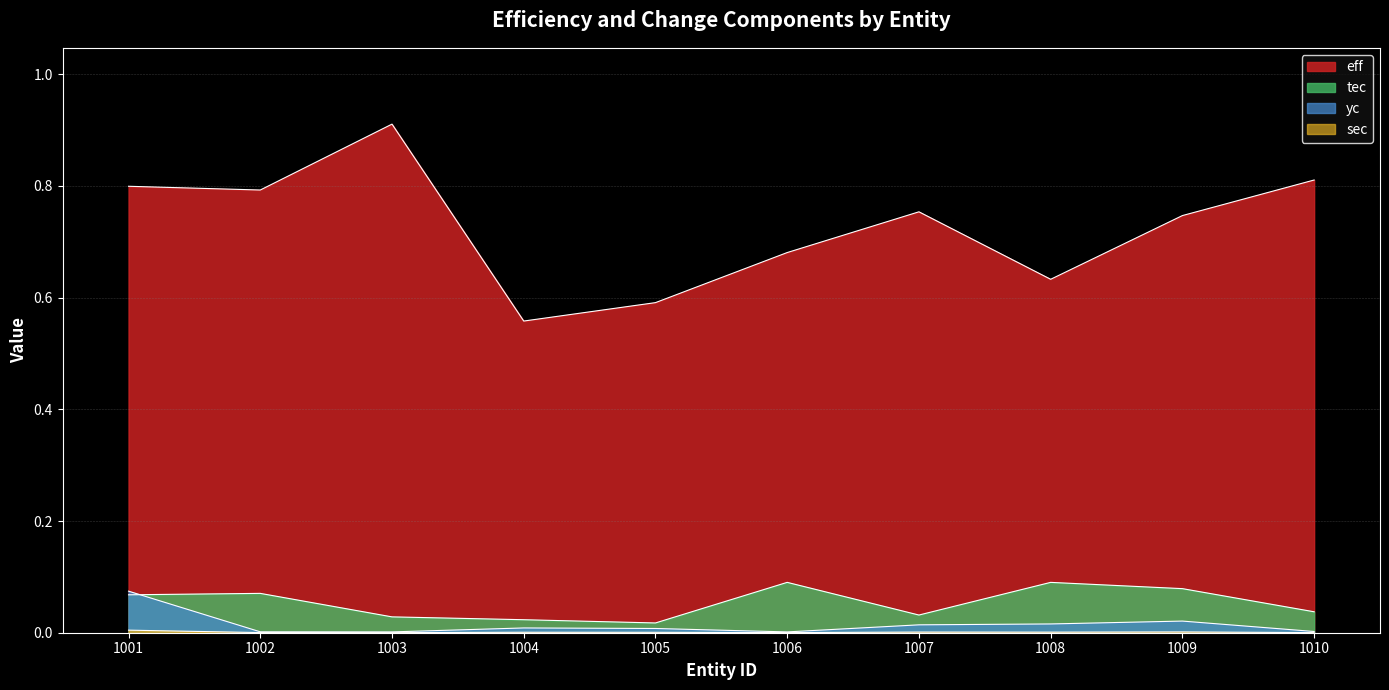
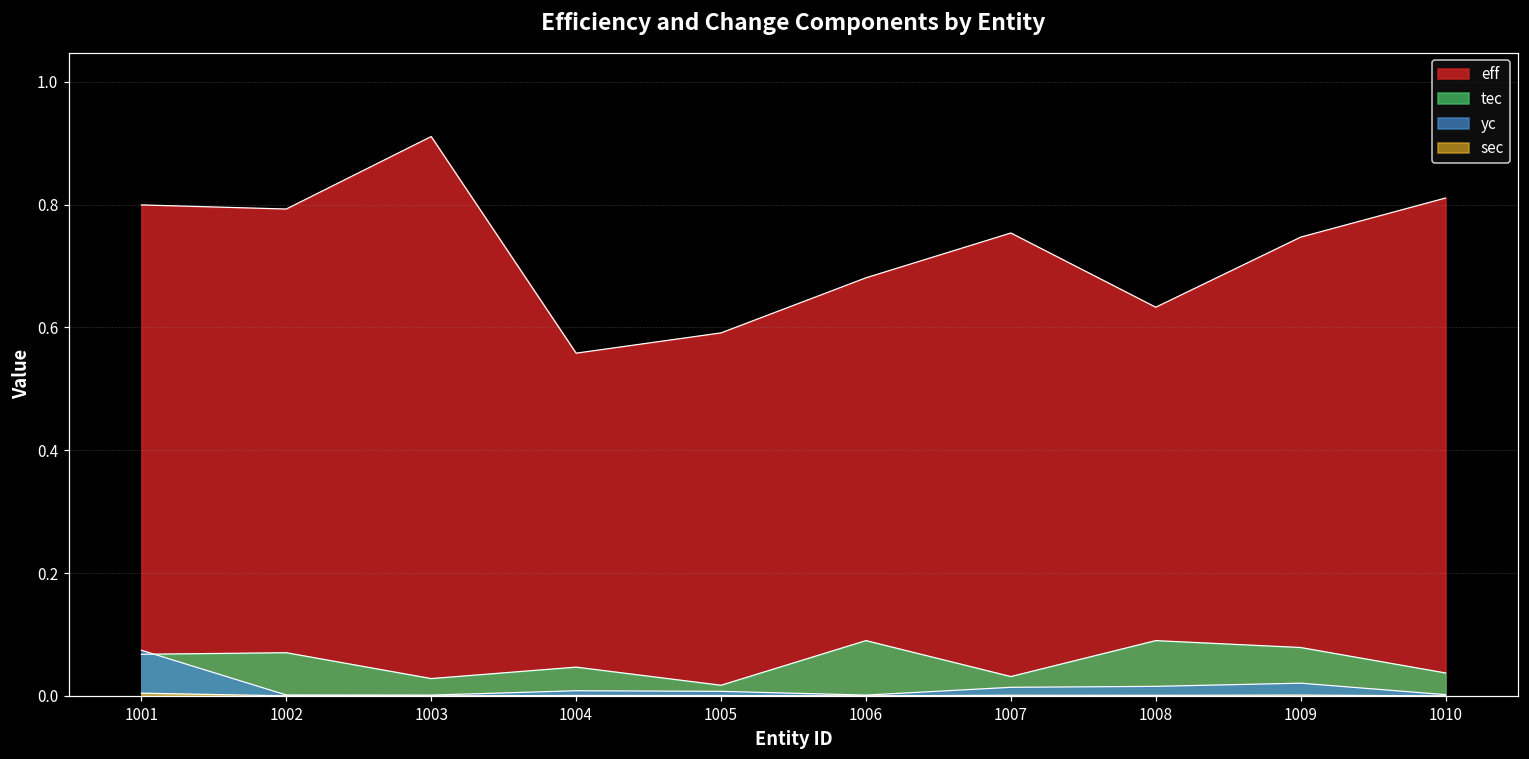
tec, 1004: 0.02 -> 0.05
